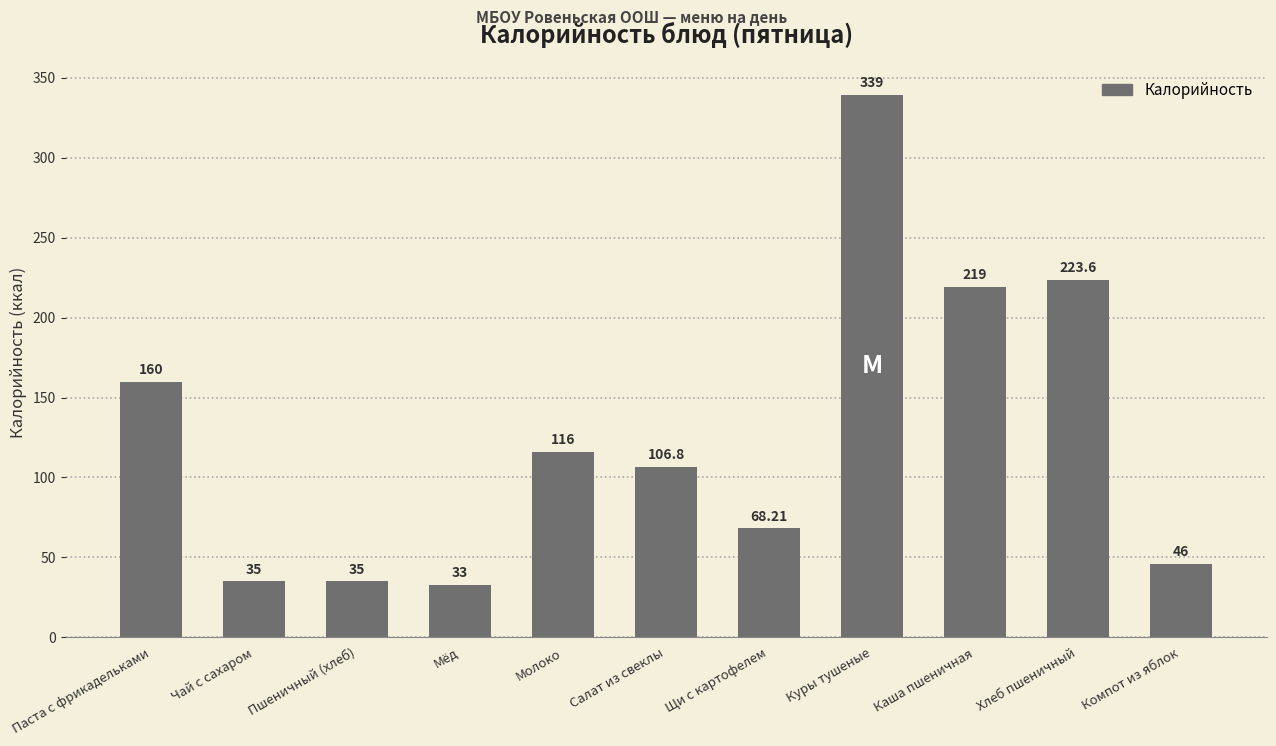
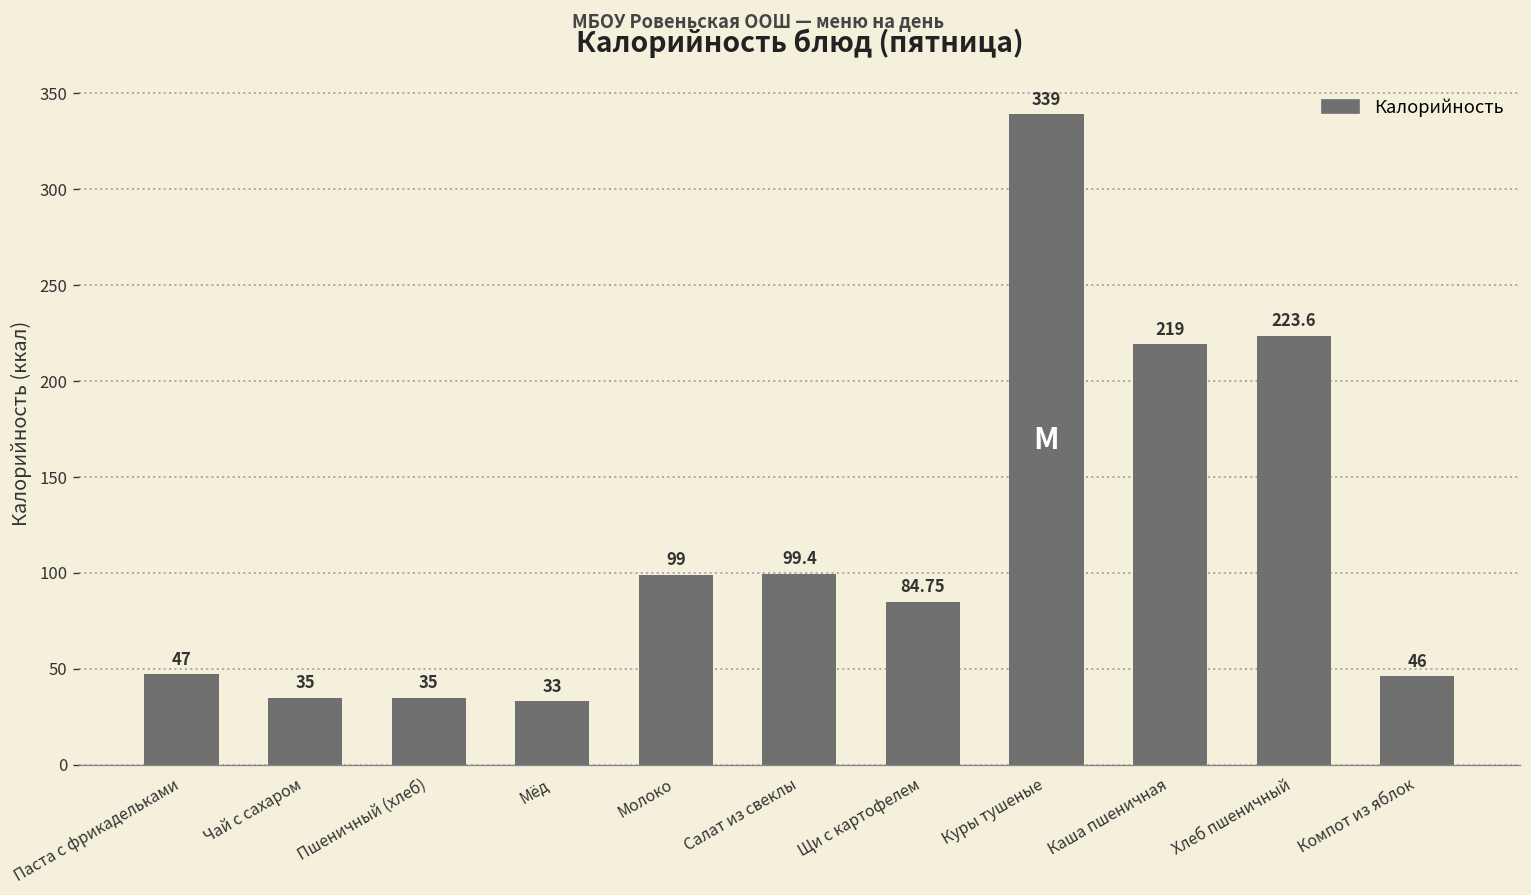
Паста с фрикадельками: 160 -> 47
Молоко: 116 -> 99
Салат из свеклы: 106.8 -> 99.4
Щи с картофелем: 68.21 -> 84.75
